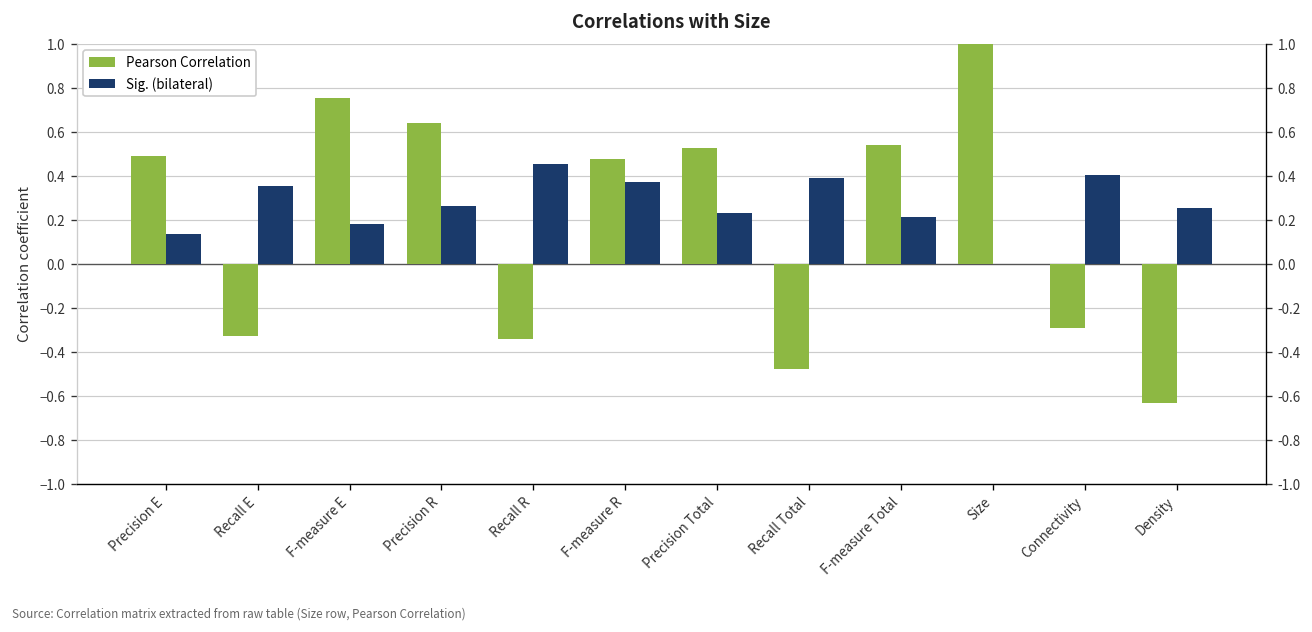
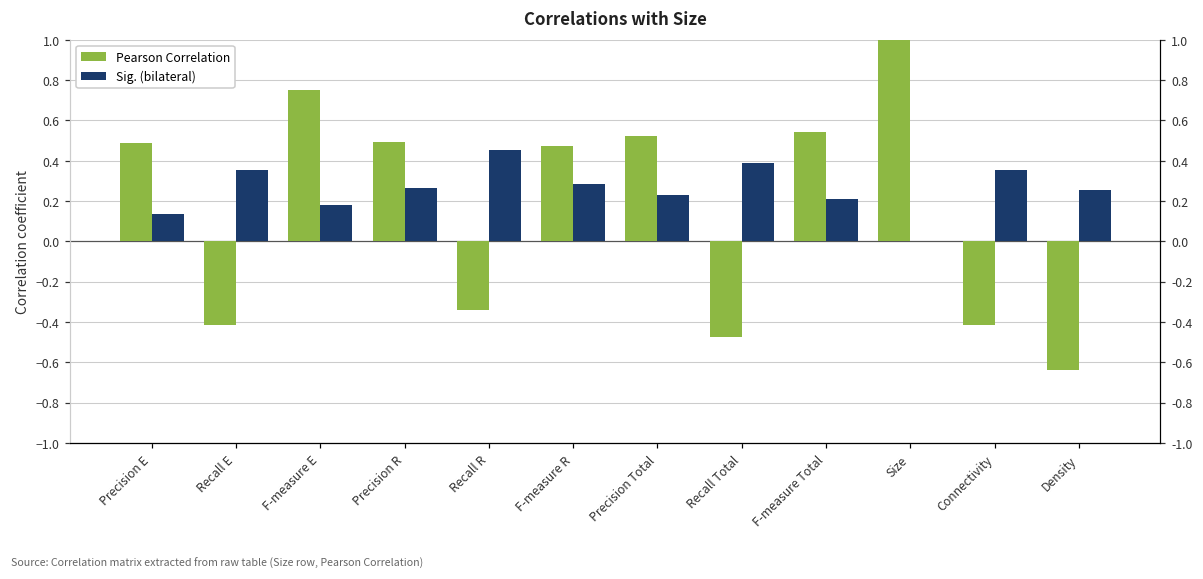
Pearson Correlation, Recall E: -0.33 -> -0.42
Pearson Correlation, Precision R: 0.64 -> 0.49
Sig. (bilateral), F-measure R: 0.37 -> 0.28
Pearson Correlation, Connectivity: -0.29 -> -0.41
Sig. (bilateral), Connectivity: 0.40 -> 0.36
